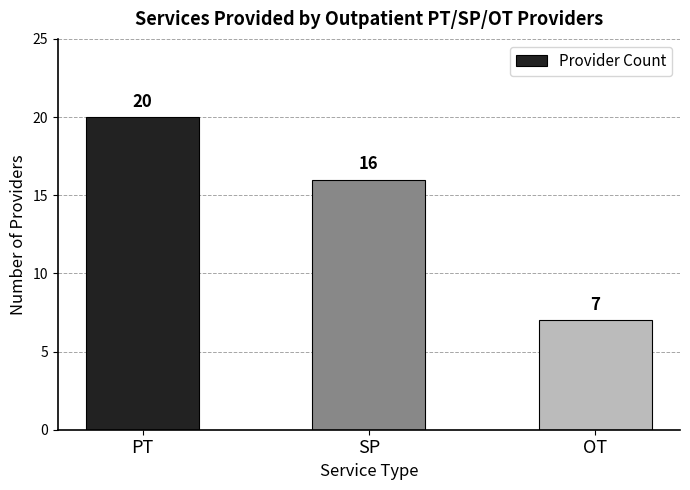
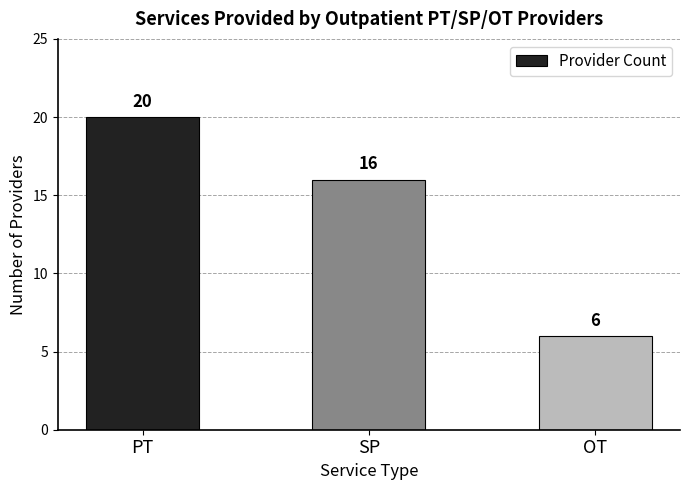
OT: 7 -> 6
